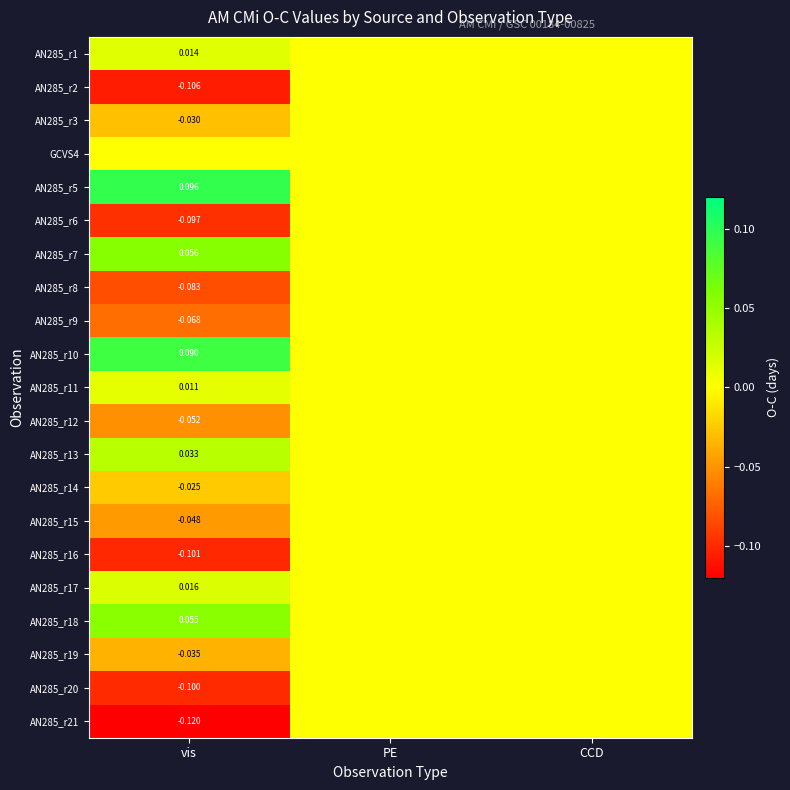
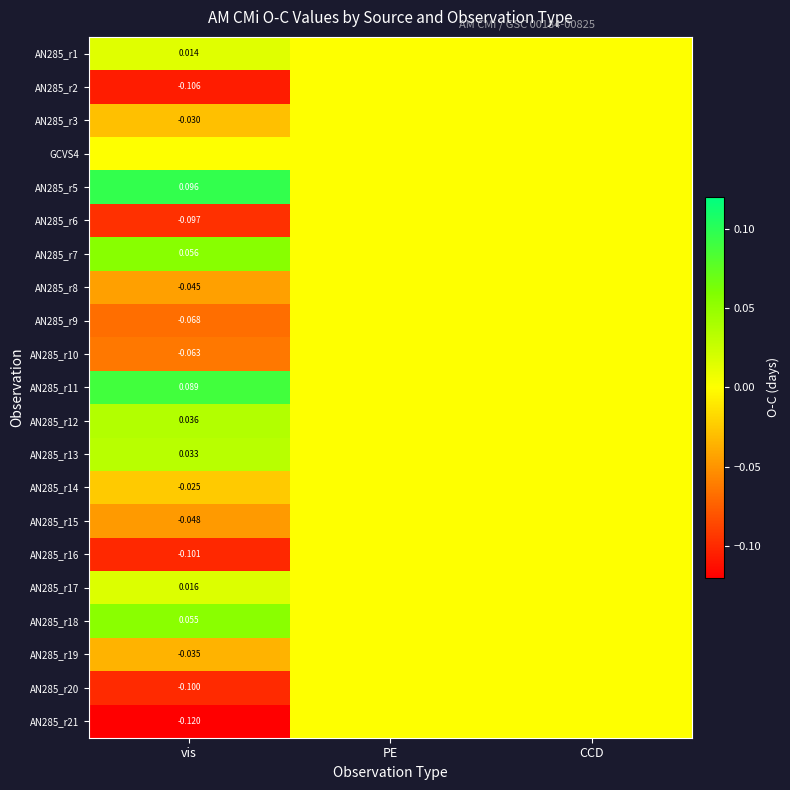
AN285_r8, vis: -0.083 -> -0.045
AN285_r10, vis: 0.090 -> -0.063
AN285_r11, vis: 0.011 -> 0.089
AN285_r12, vis: -0.052 -> 0.036
